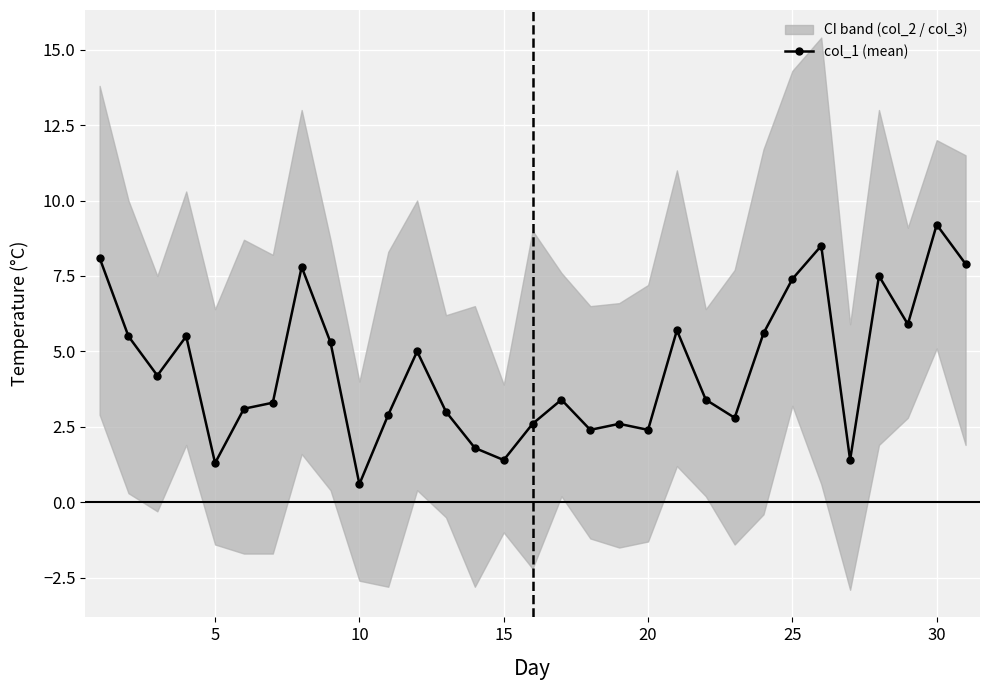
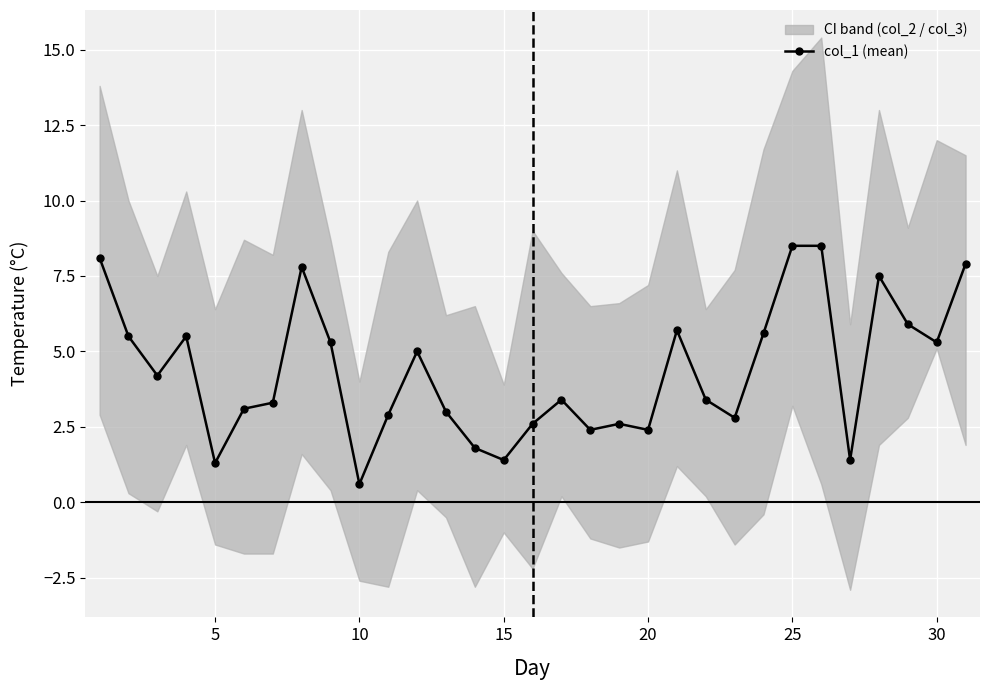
col_1 (mean), 25: 7.4 -> 8.5
col_1 (mean), 30: 9.2 -> 5.3
